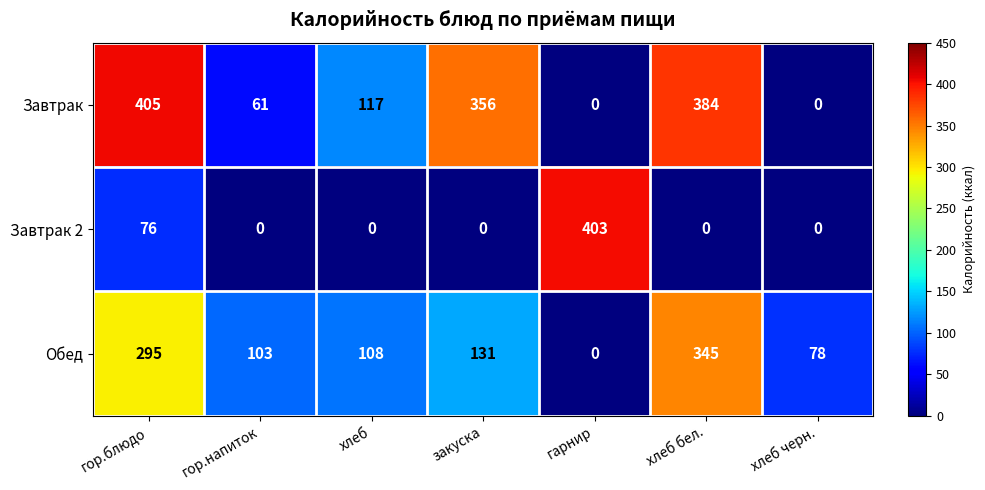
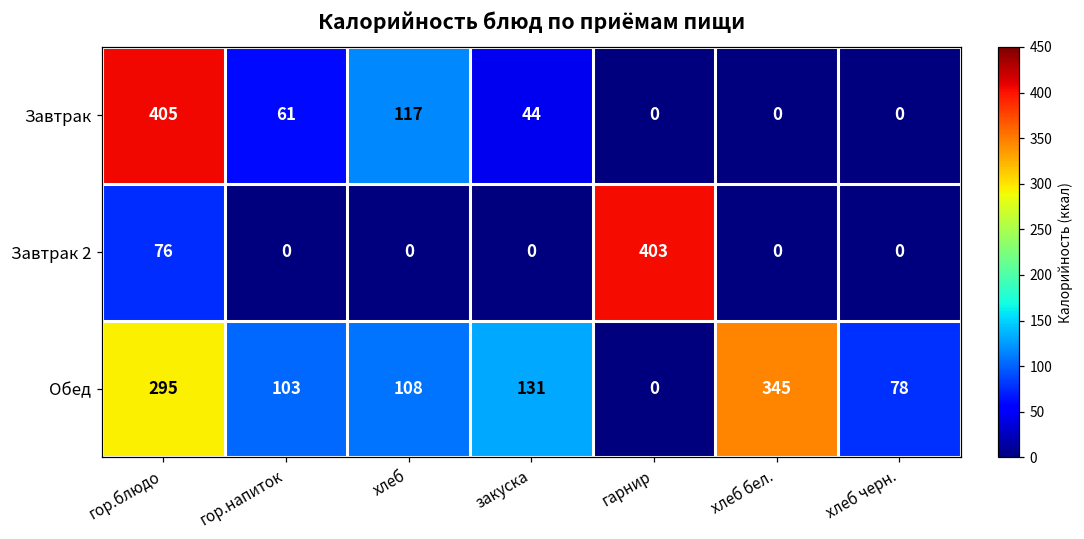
Завтрак, закуска: 356 -> 44
Завтрак, хлеб бел.: 384 -> 0
